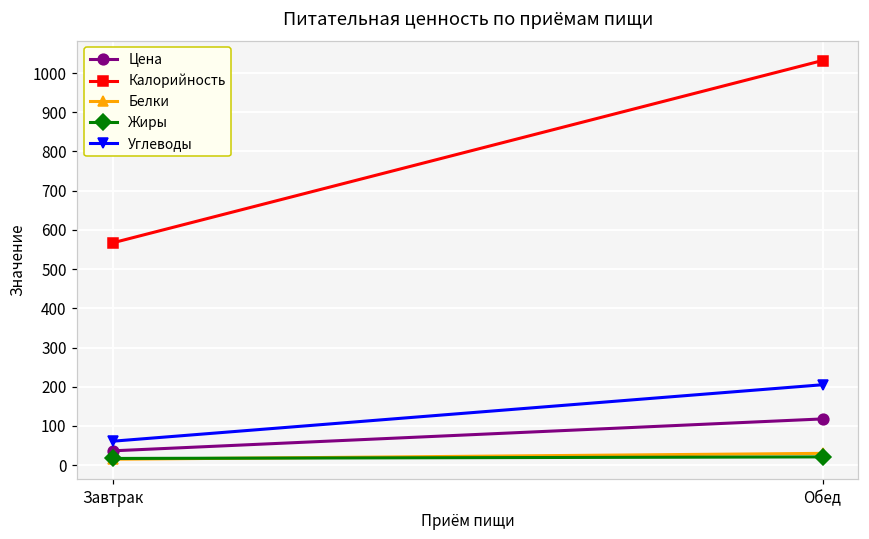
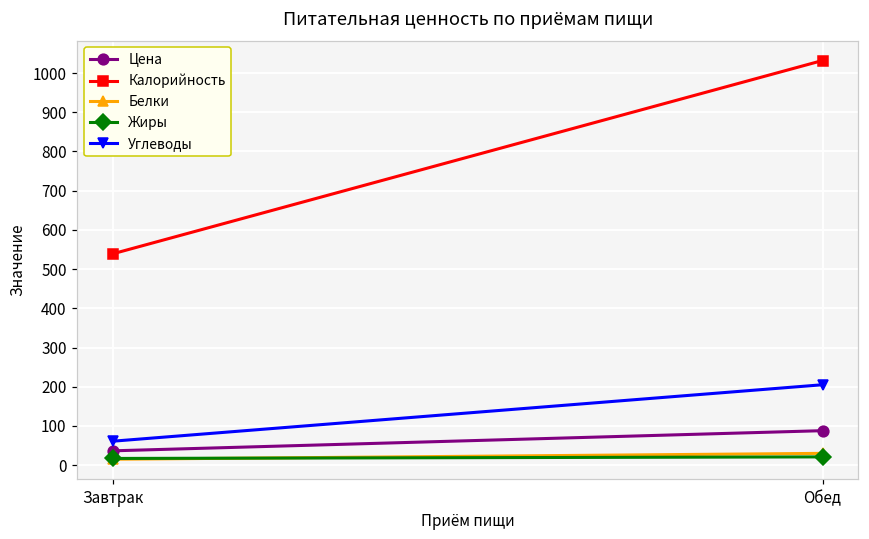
Калорийность, Завтрак: 570 -> 540
Цена, Обед: 120 -> 90
